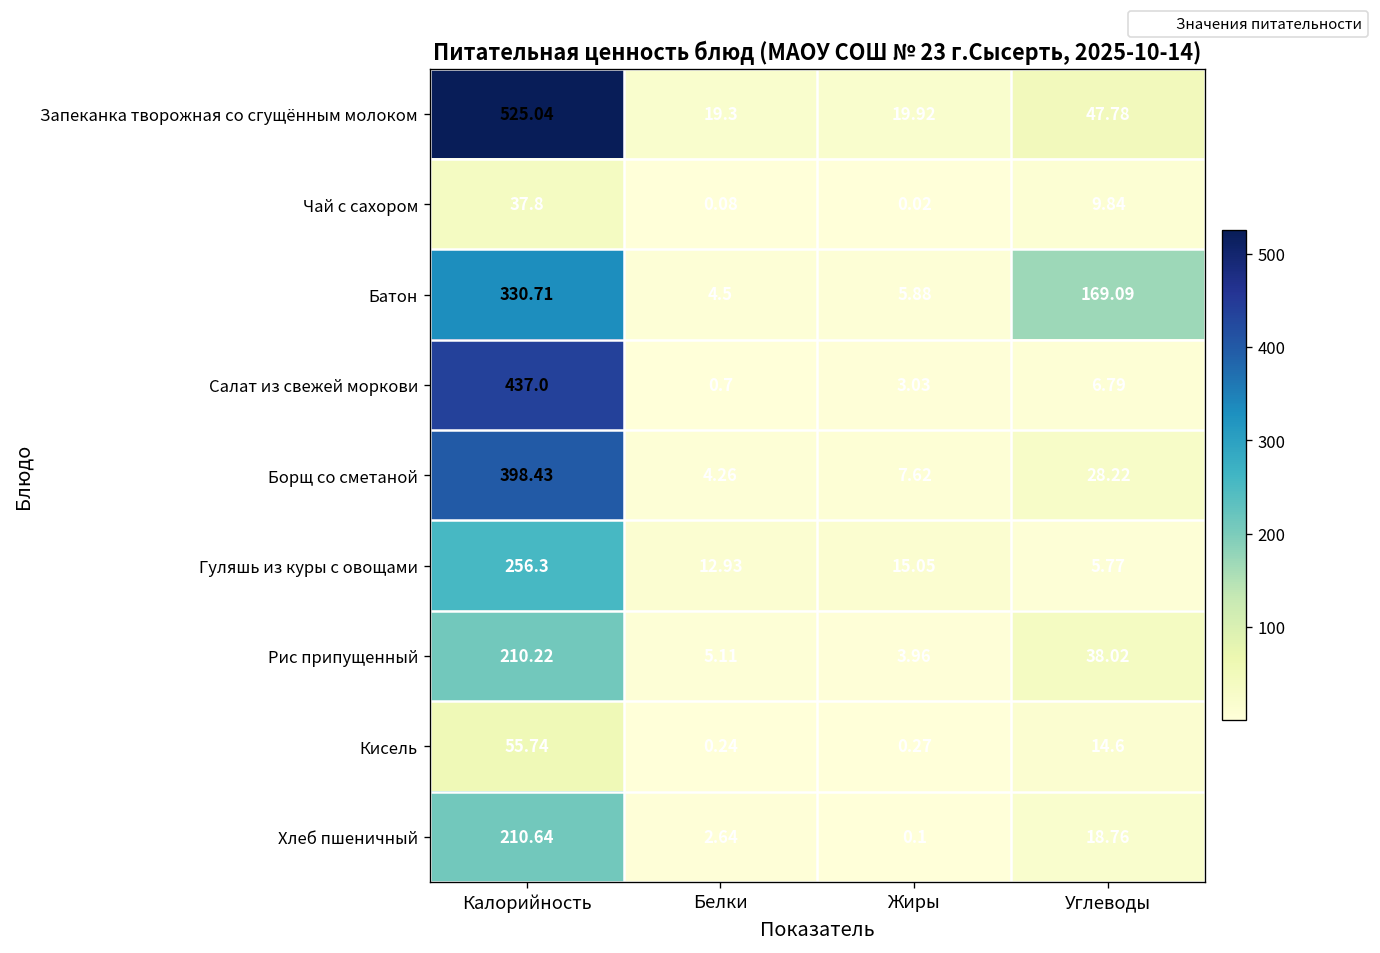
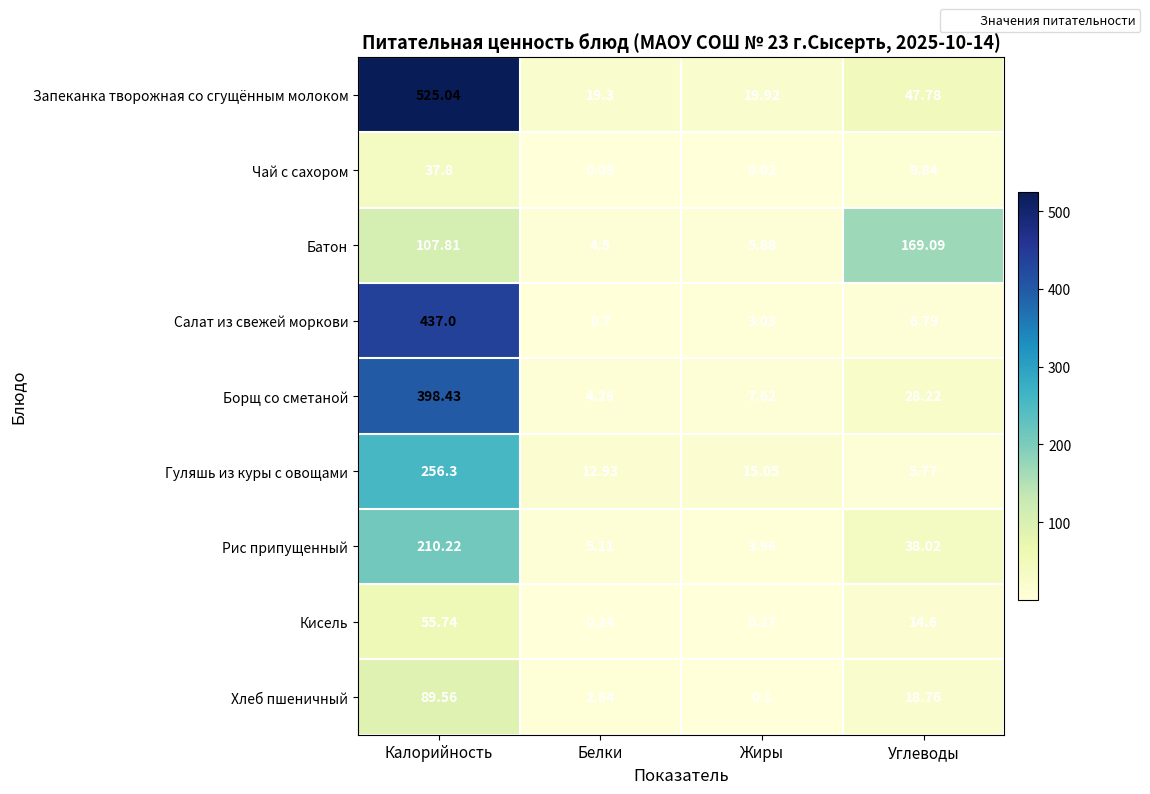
Батон, Калорийность: 330.71 -> 107.81
Хлеб пшеничный, Калорийность: 210.64 -> 89.56
